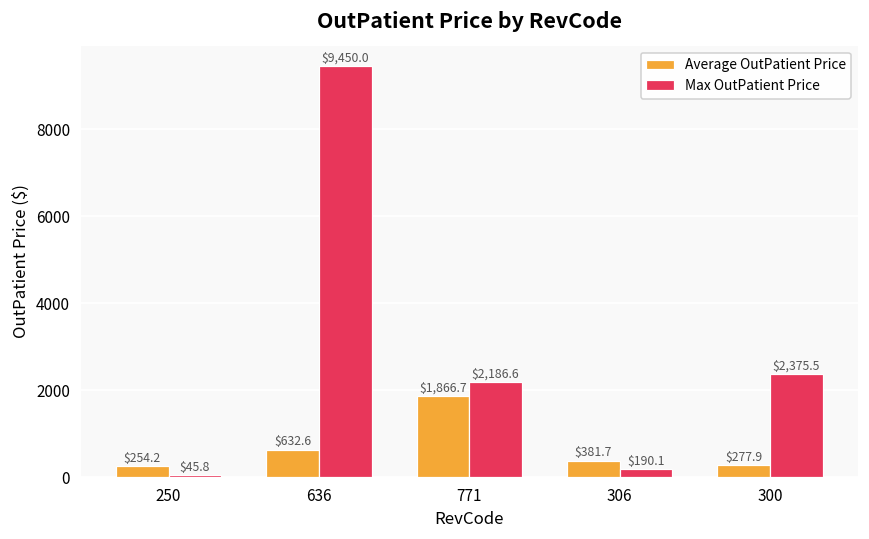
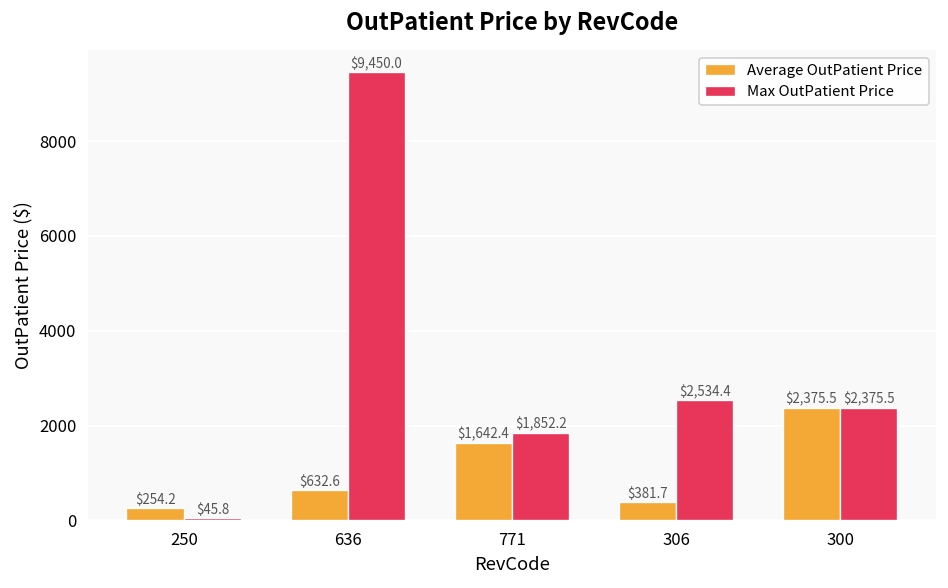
Average OutPatient Price, 771: $1,866.7 -> $1,642.4
Max OutPatient Price, 771: $2,186.6 -> $1,852.2
Max OutPatient Price, 306: $190.1 -> $2,534.4
Average OutPatient Price, 300: $277.9 -> $2,375.5
